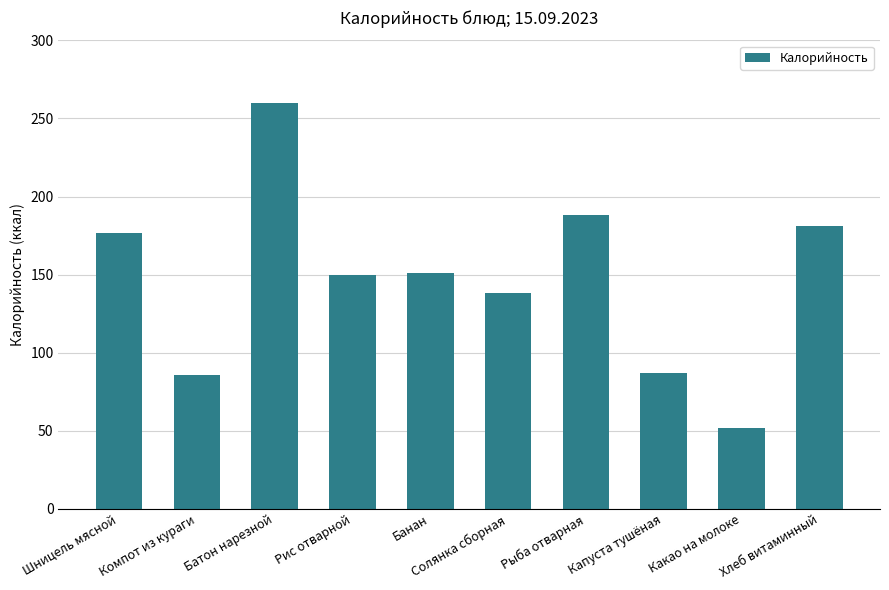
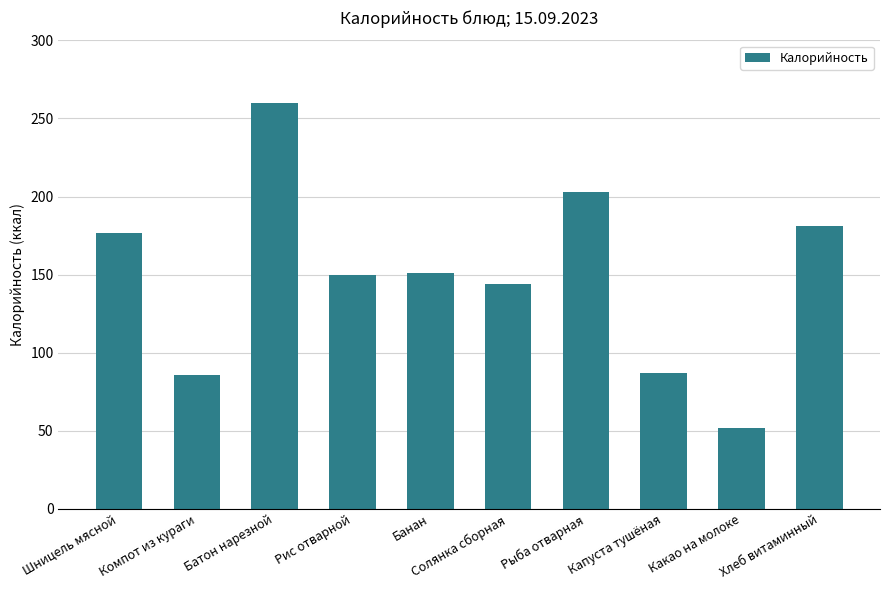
Солянка сборная: 138 -> 144
Рыба отварная: 188 -> 203
